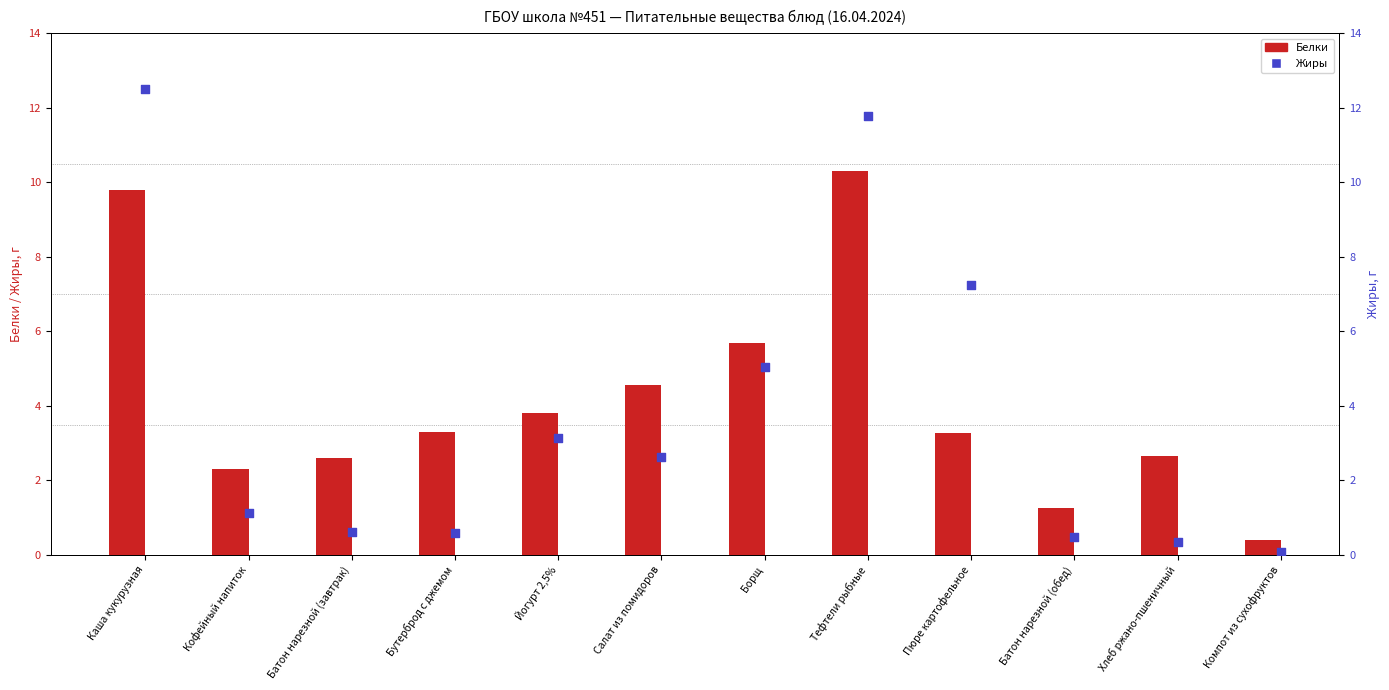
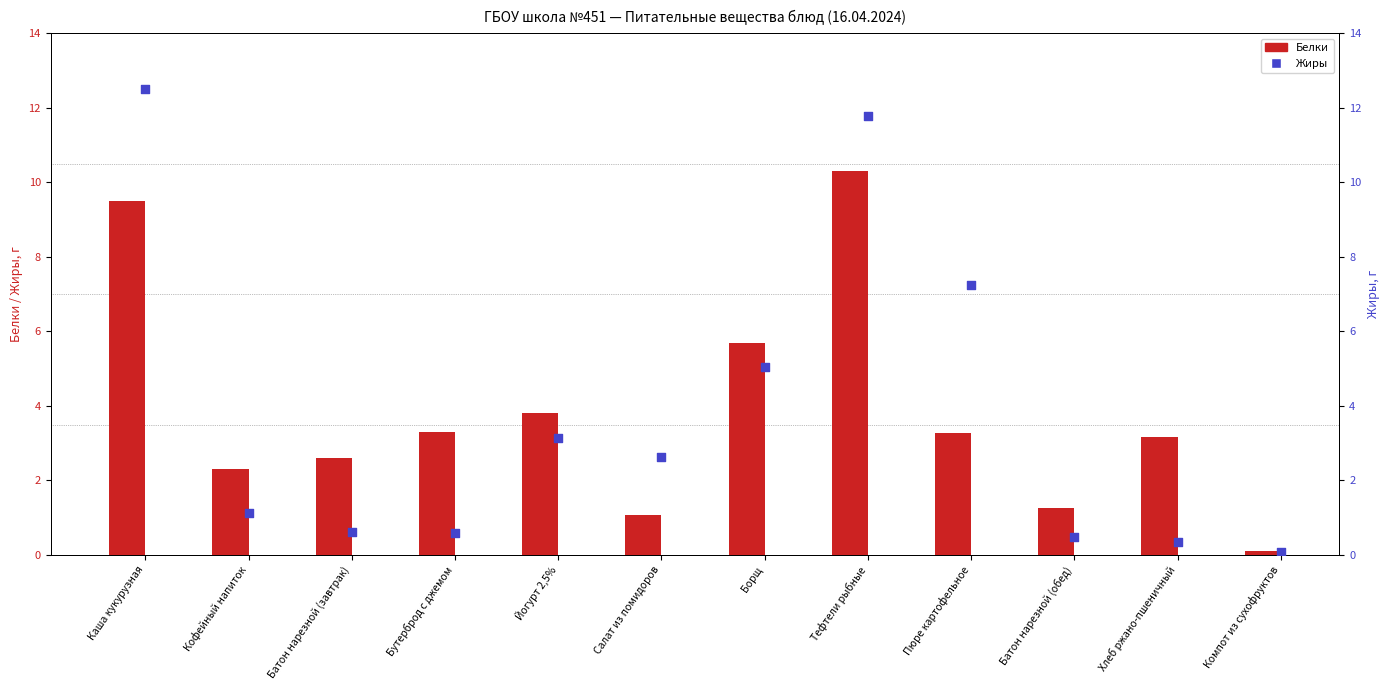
Белки, Каша кукурузная: 9.8 -> 9.5
Белки, Салат из помидоров: 4.6 -> 1.1
Белки, Хлеб ржано-пшеничный: 2.7 -> 3.2
Белки, Компот из сухофруктов: 0.4 -> 0.1
